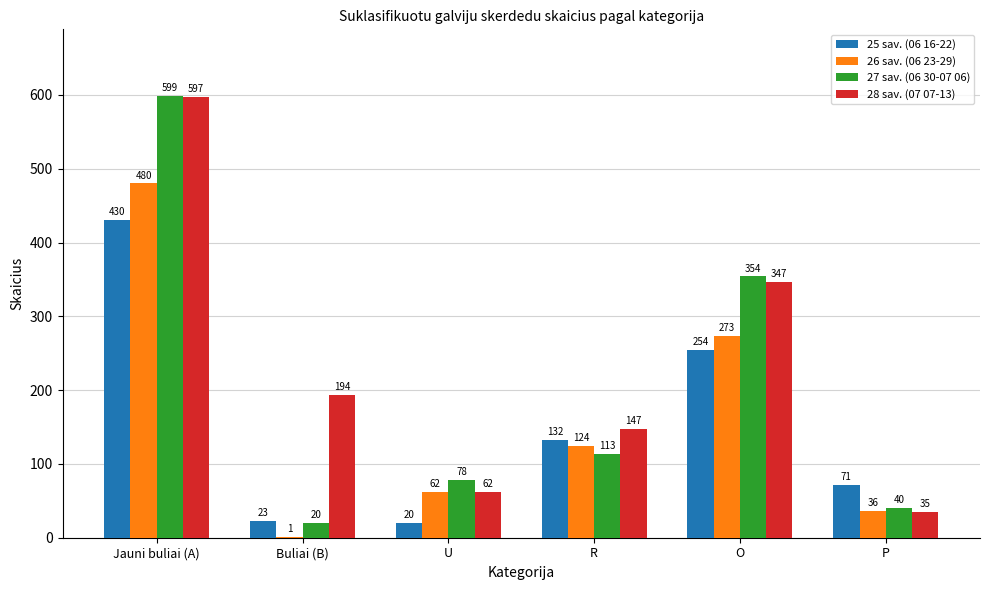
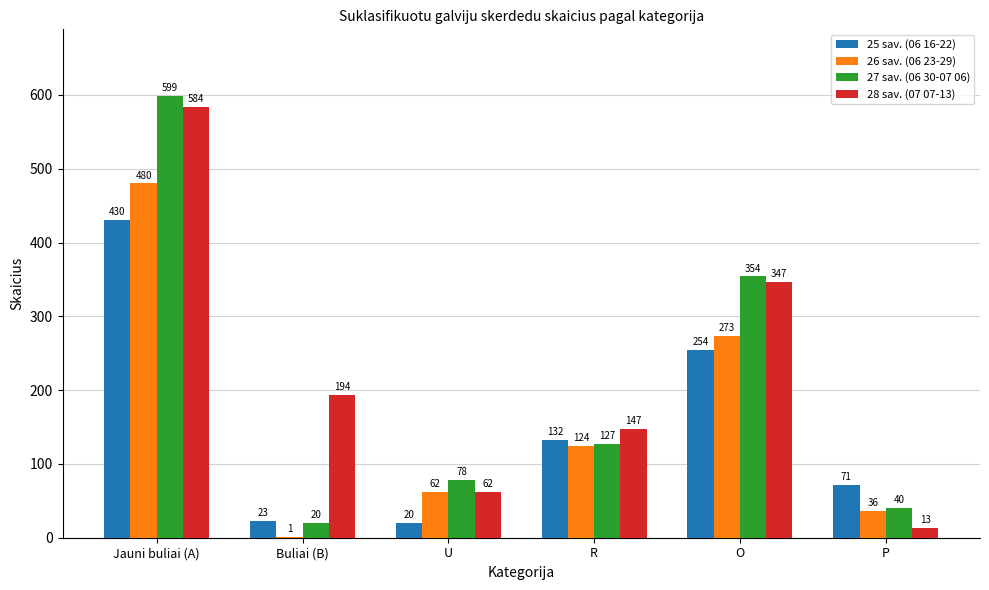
28 sav. (07 07-13), Jauni buliai (A): 597 -> 584
27 sav. (06 30-07 06), R: 113 -> 127
28 sav. (07 07-13), P: 35 -> 13
